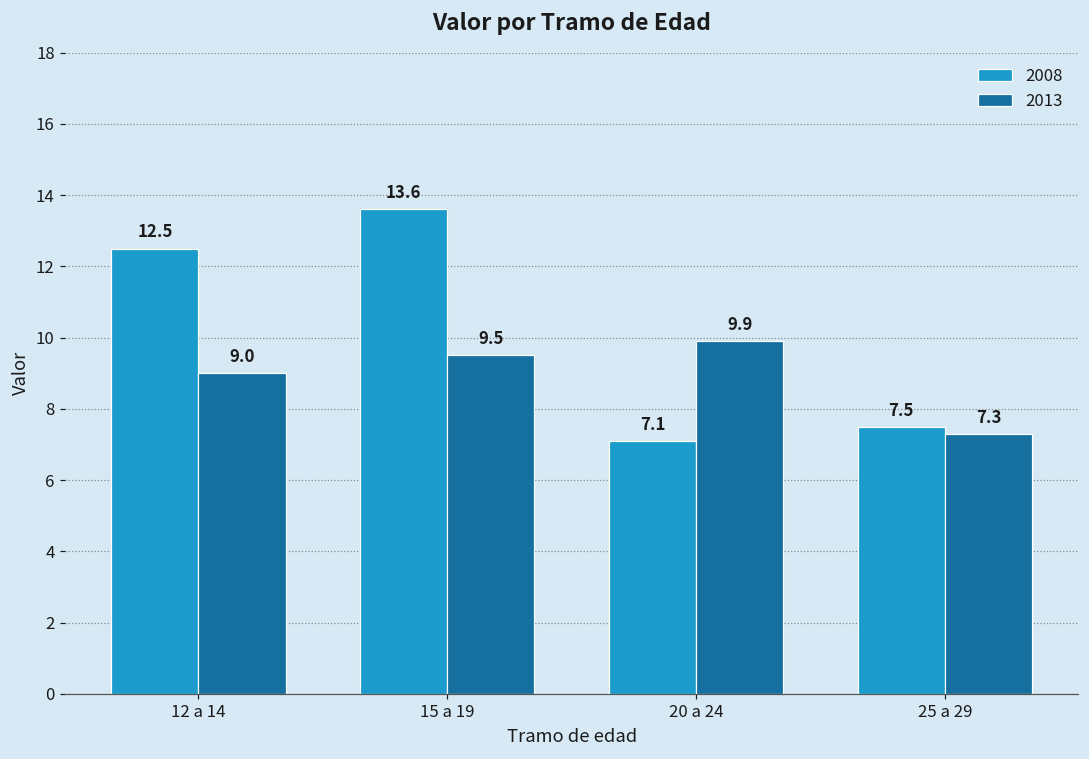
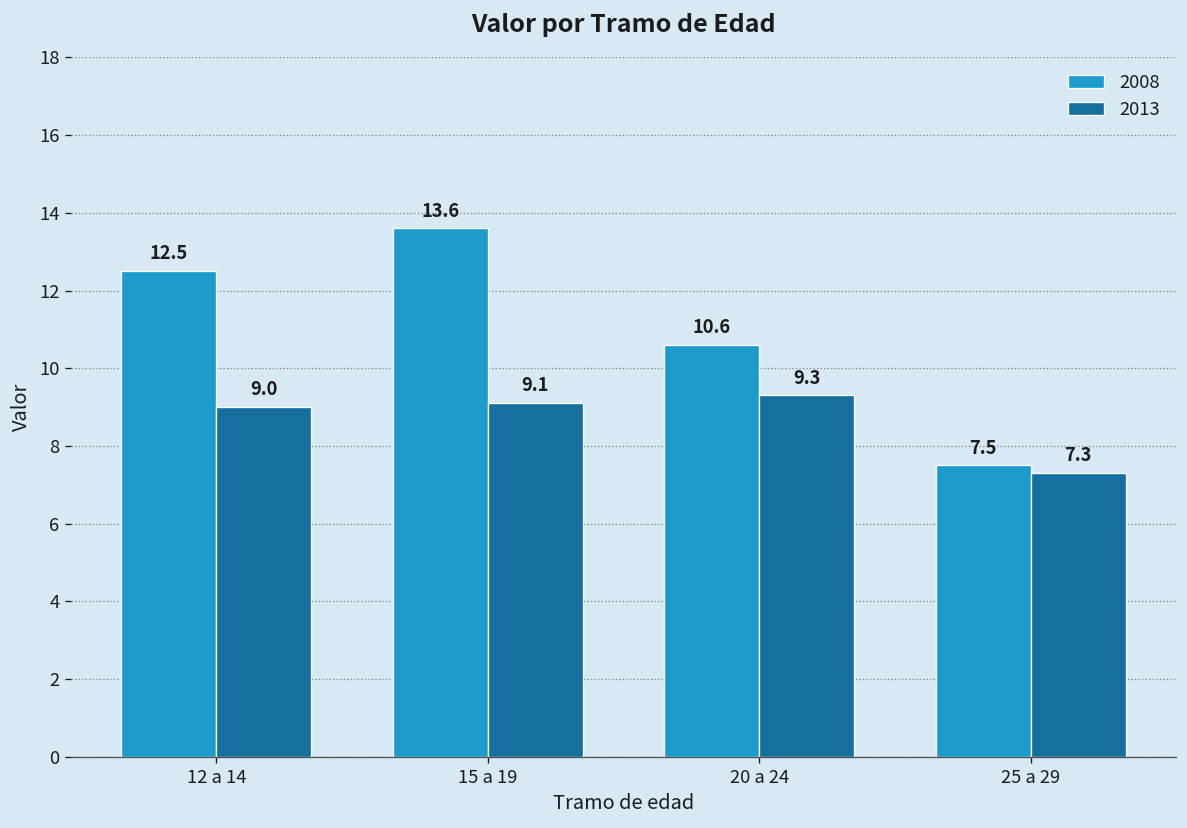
2013, 15 a 19: 9.5 -> 9.1
2008, 20 a 24: 7.1 -> 10.6
2013, 20 a 24: 9.9 -> 9.3
